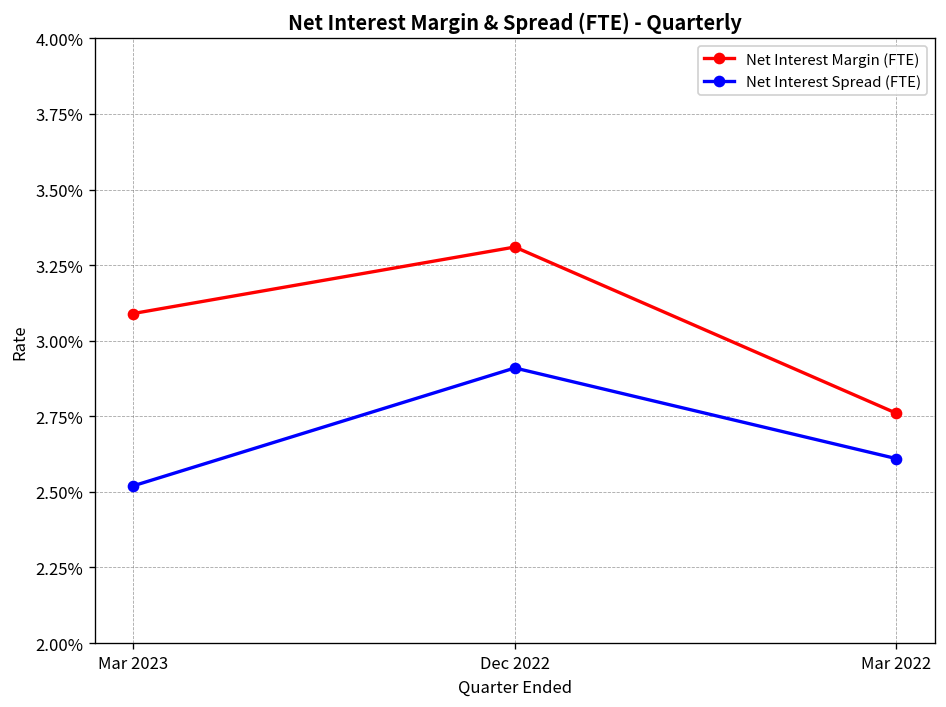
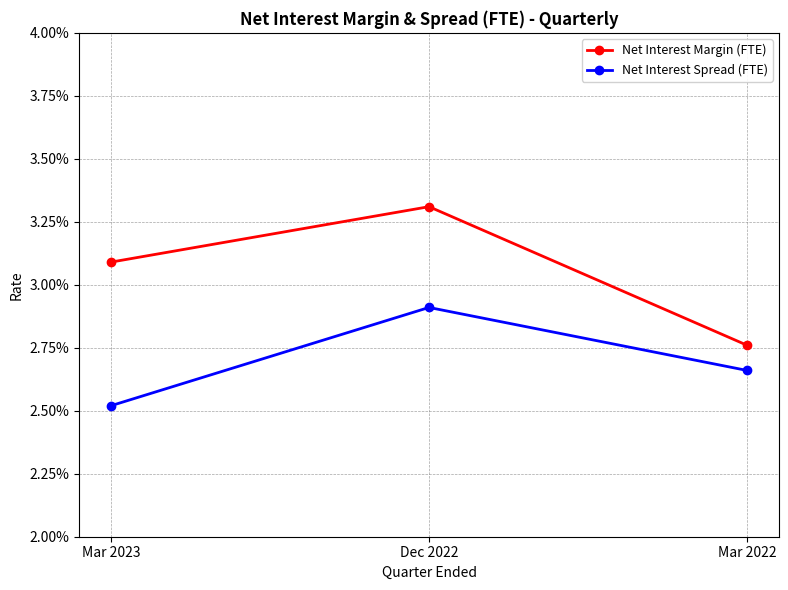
Net Interest Spread (FTE), Mar 2022: 2.61% -> 2.66%
